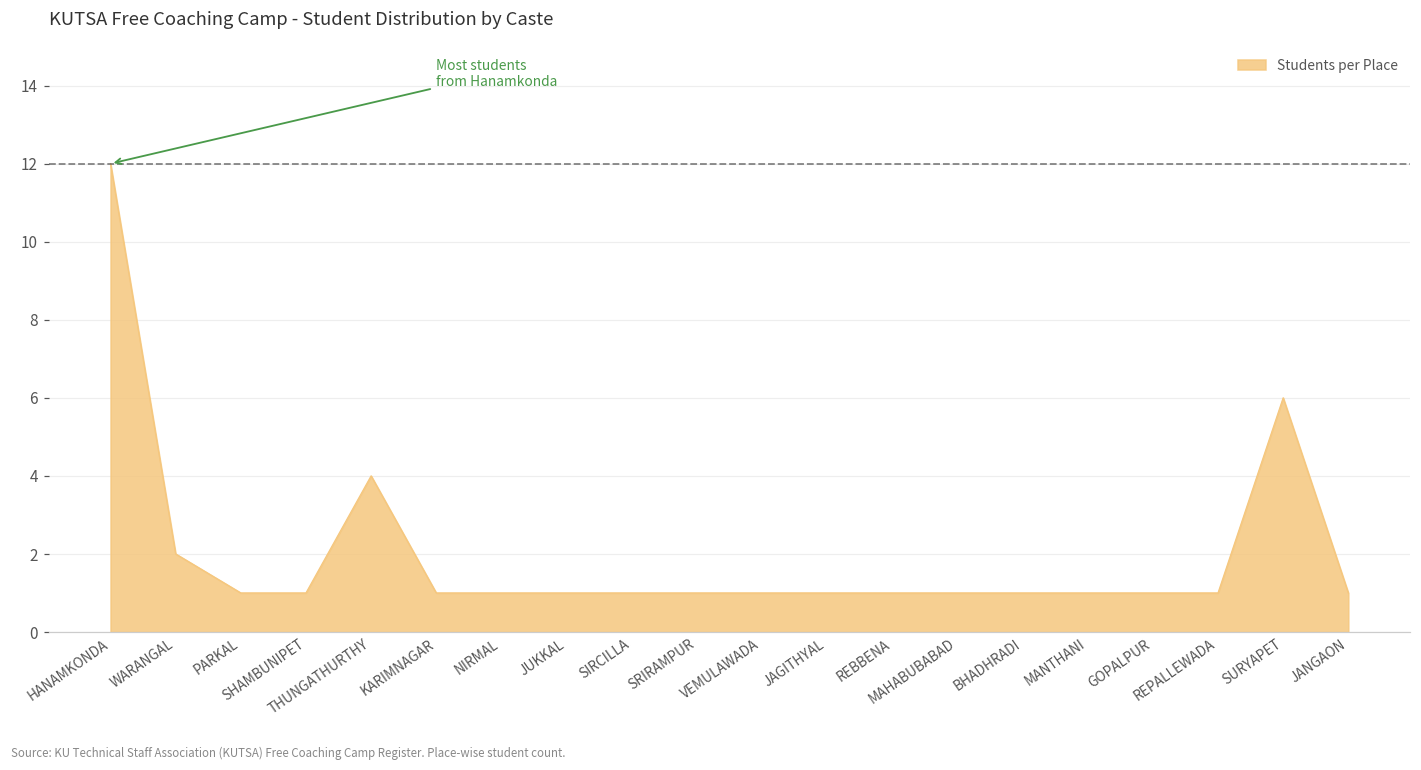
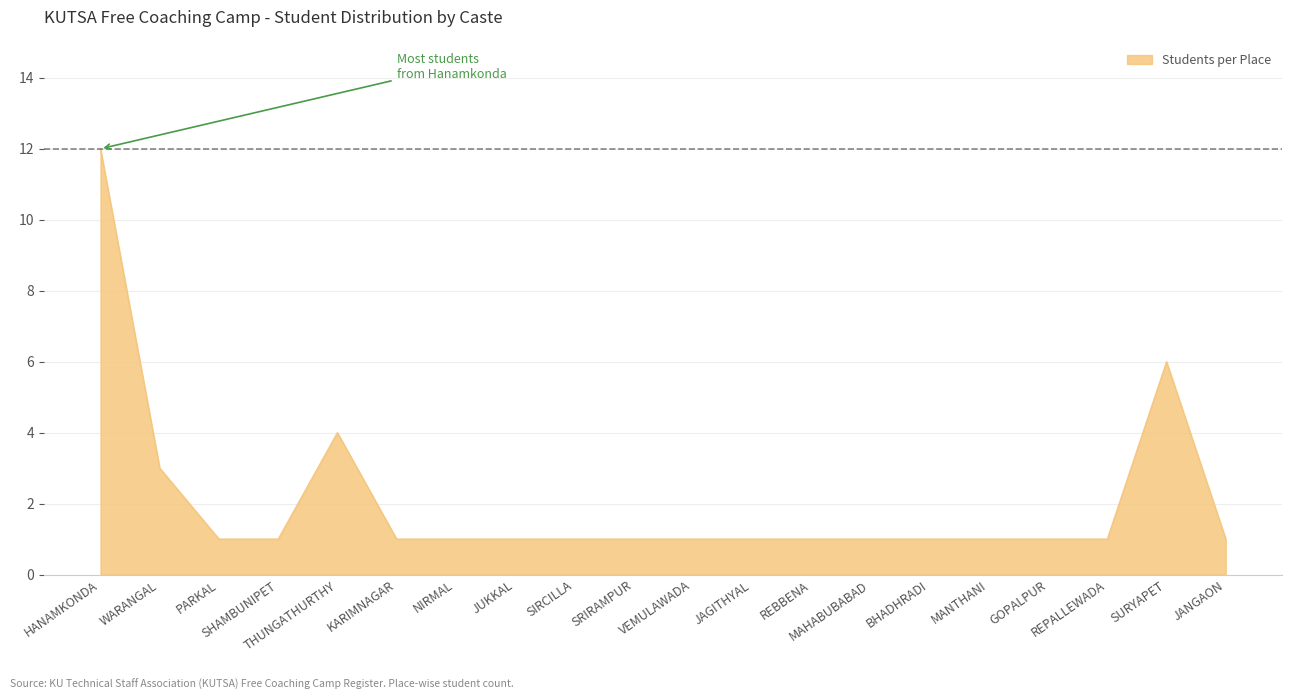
WARANGAL: 2 -> 3
